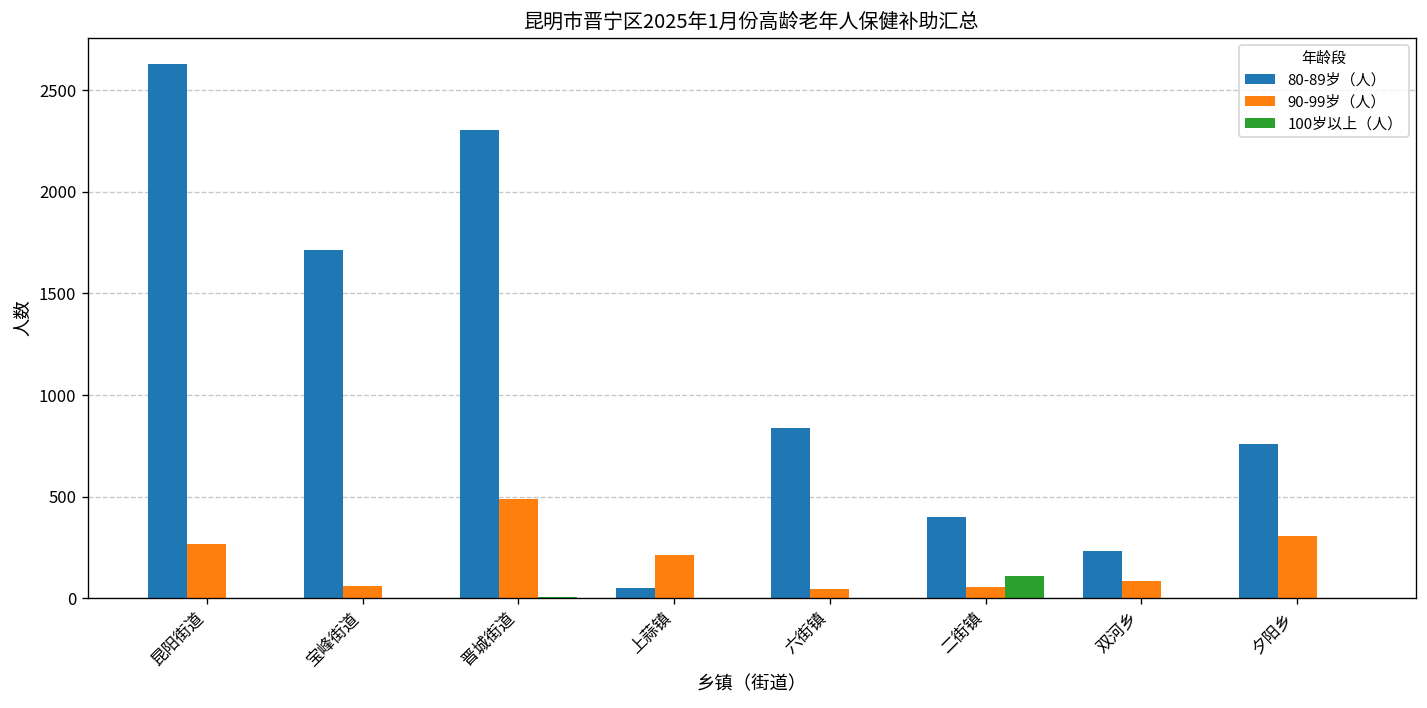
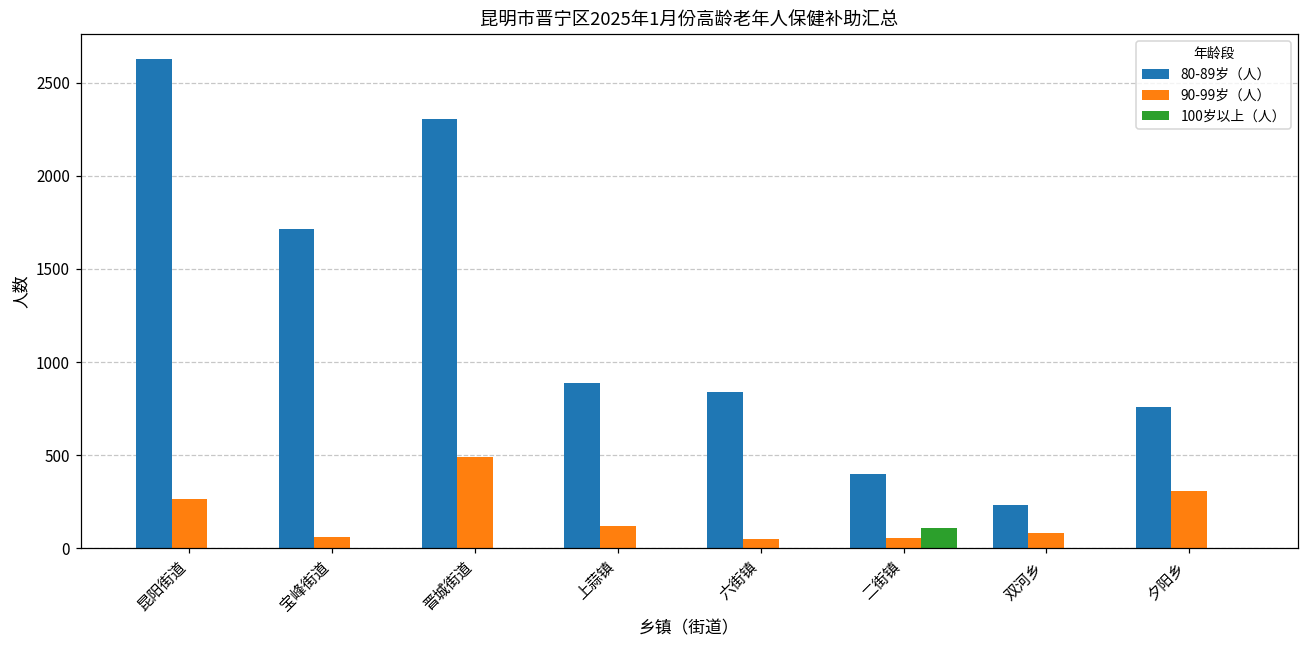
80-89岁（人）, 上蒜镇: 50 -> 890
90-99岁（人）, 上蒜镇: 210 -> 120
